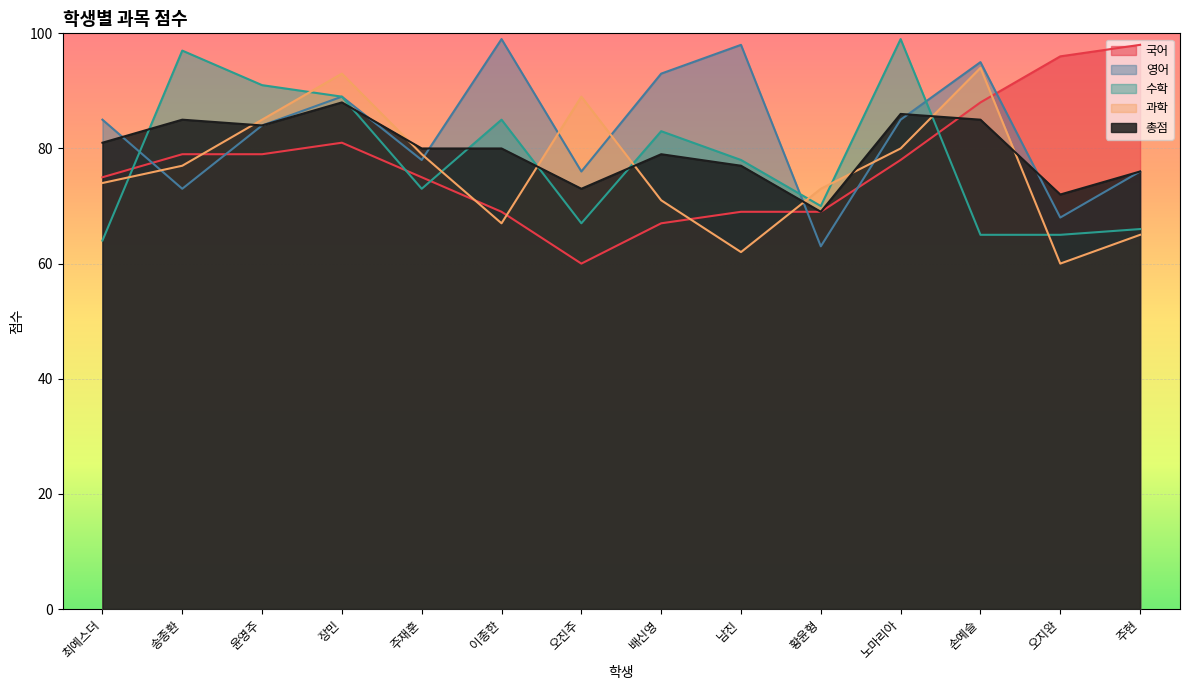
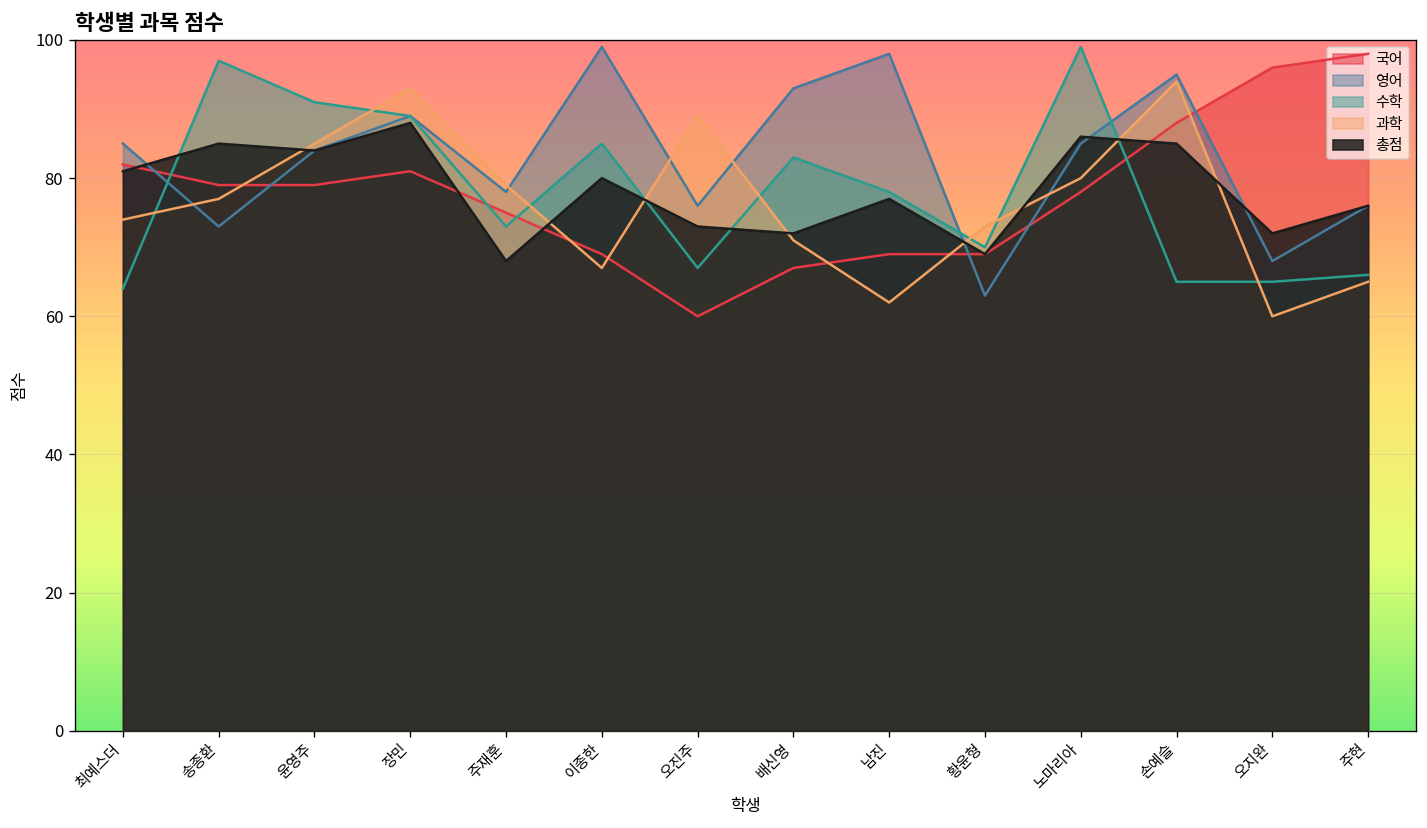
국어, 최예스더: 75 -> 82
총점, 주재훈: 80 -> 68
총점, 배신영: 79 -> 72
